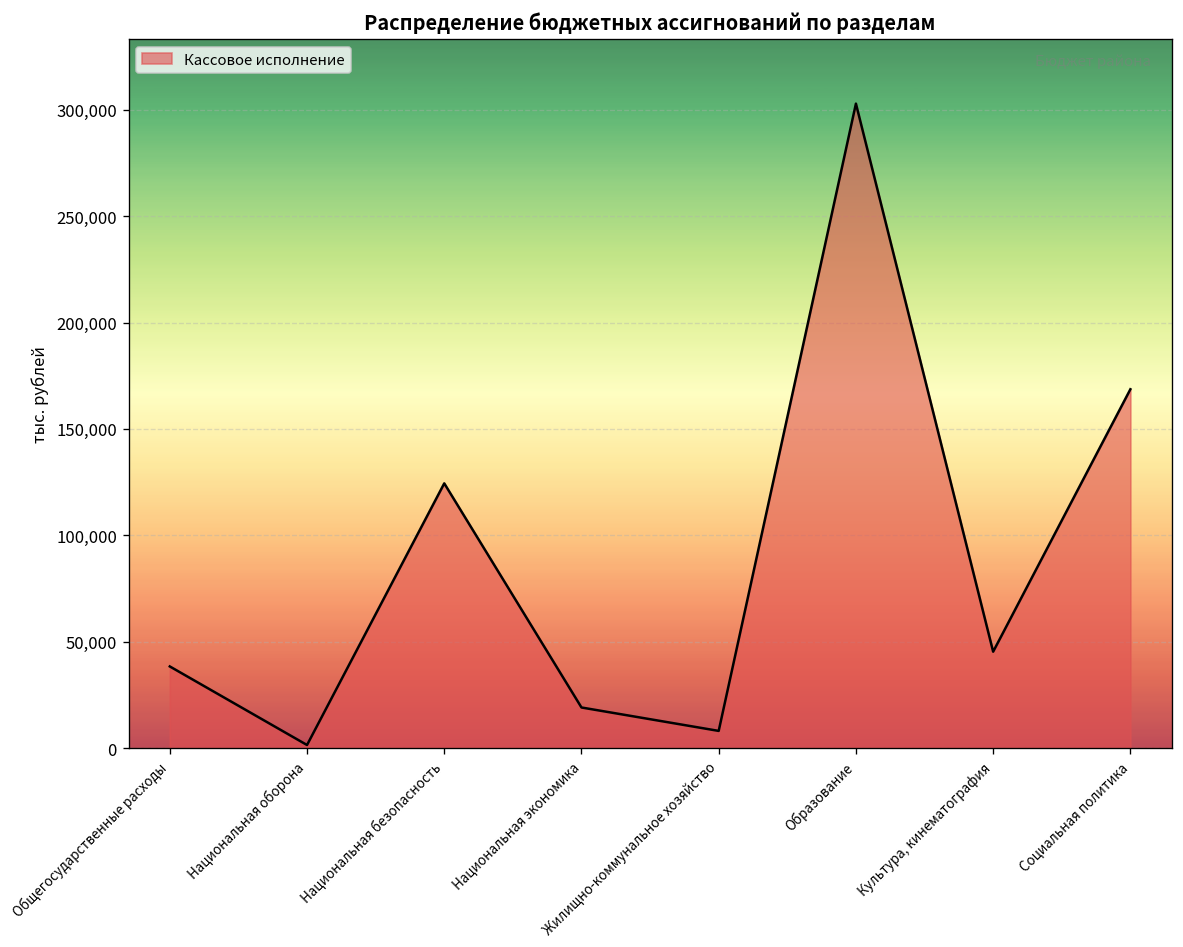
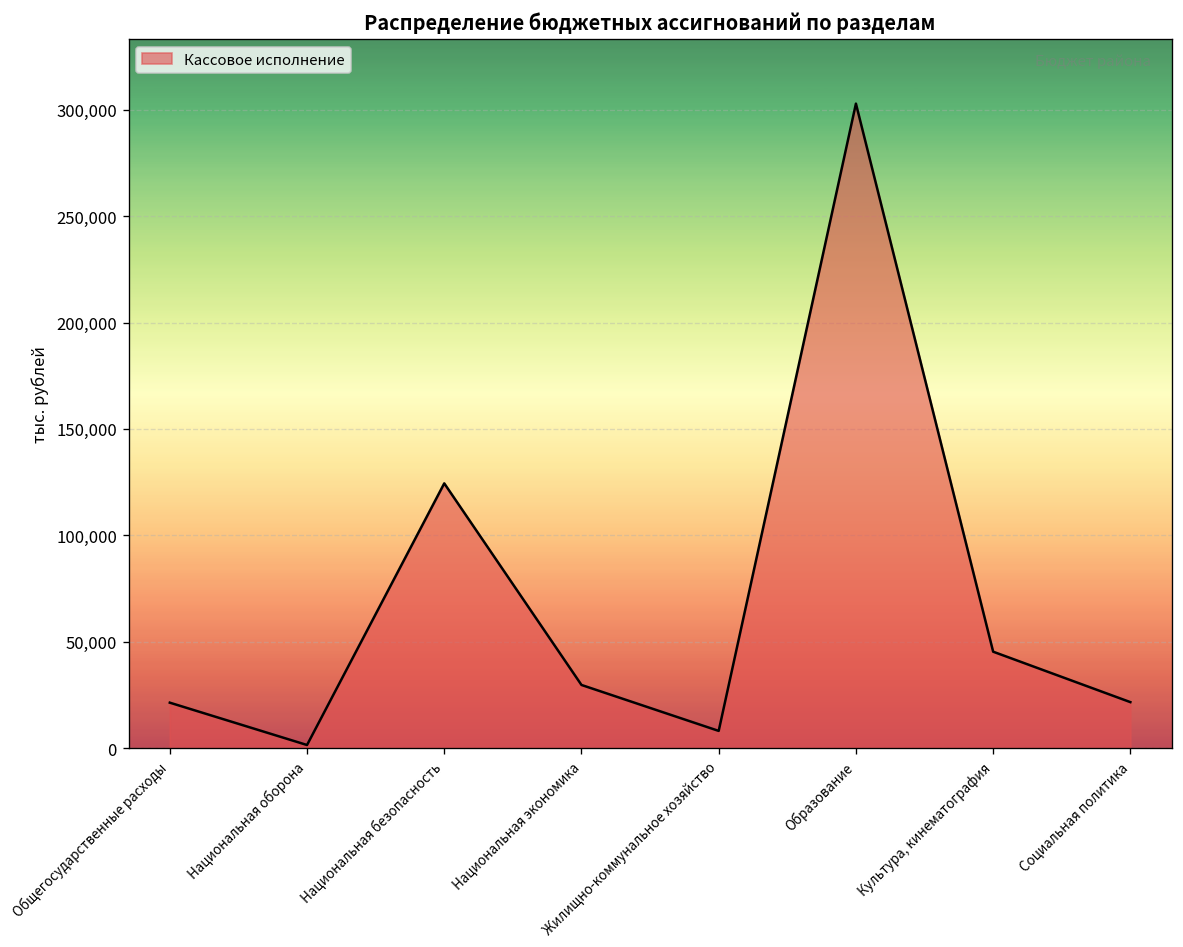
Общегосударственные расходы: 38,000 -> 21,000
Национальная экономика: 19,000 -> 30,000
Социальная политика: 169,000 -> 22,000
